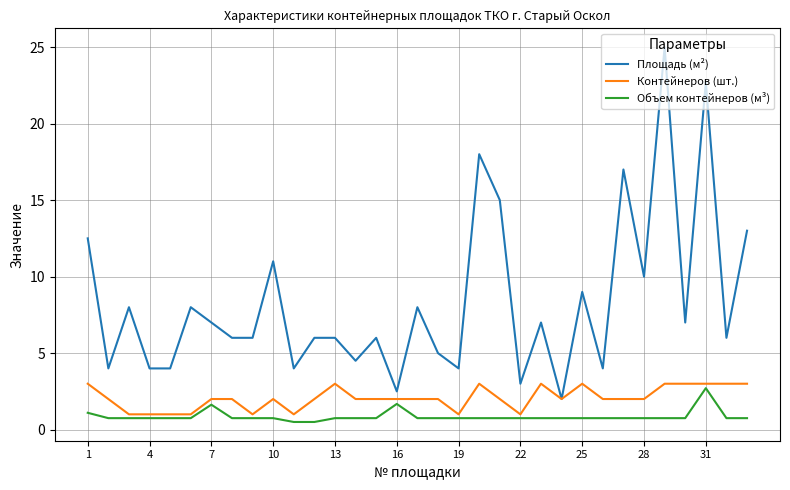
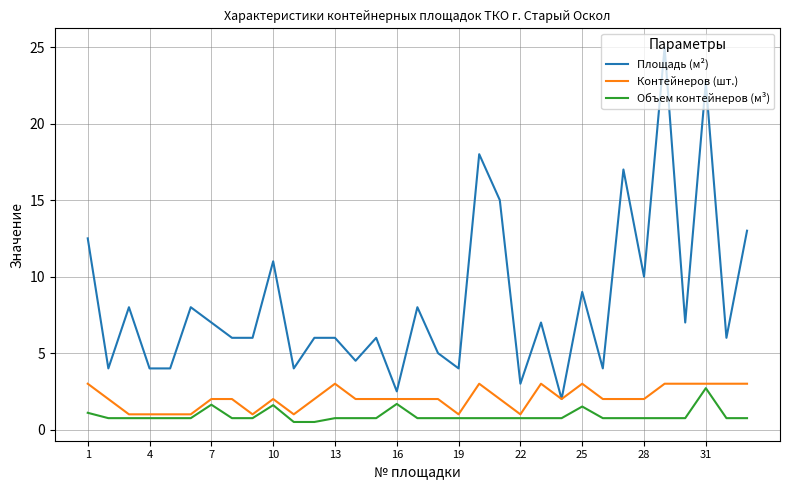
Объем контейнеров (м³), 10: 0.8 -> 1.6
Объем контейнеров (м³), 25: 0.8 -> 1.5
